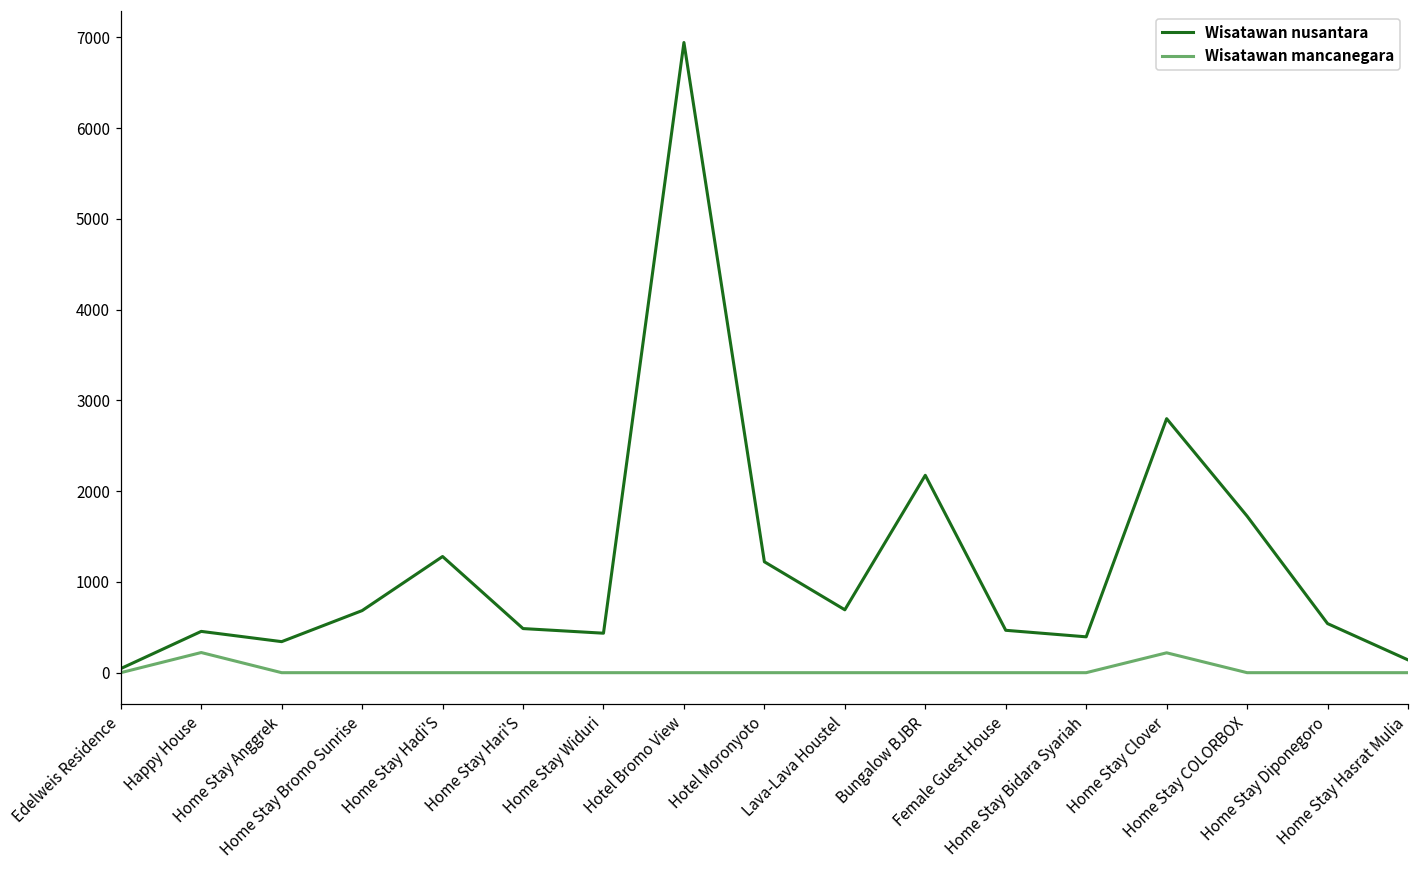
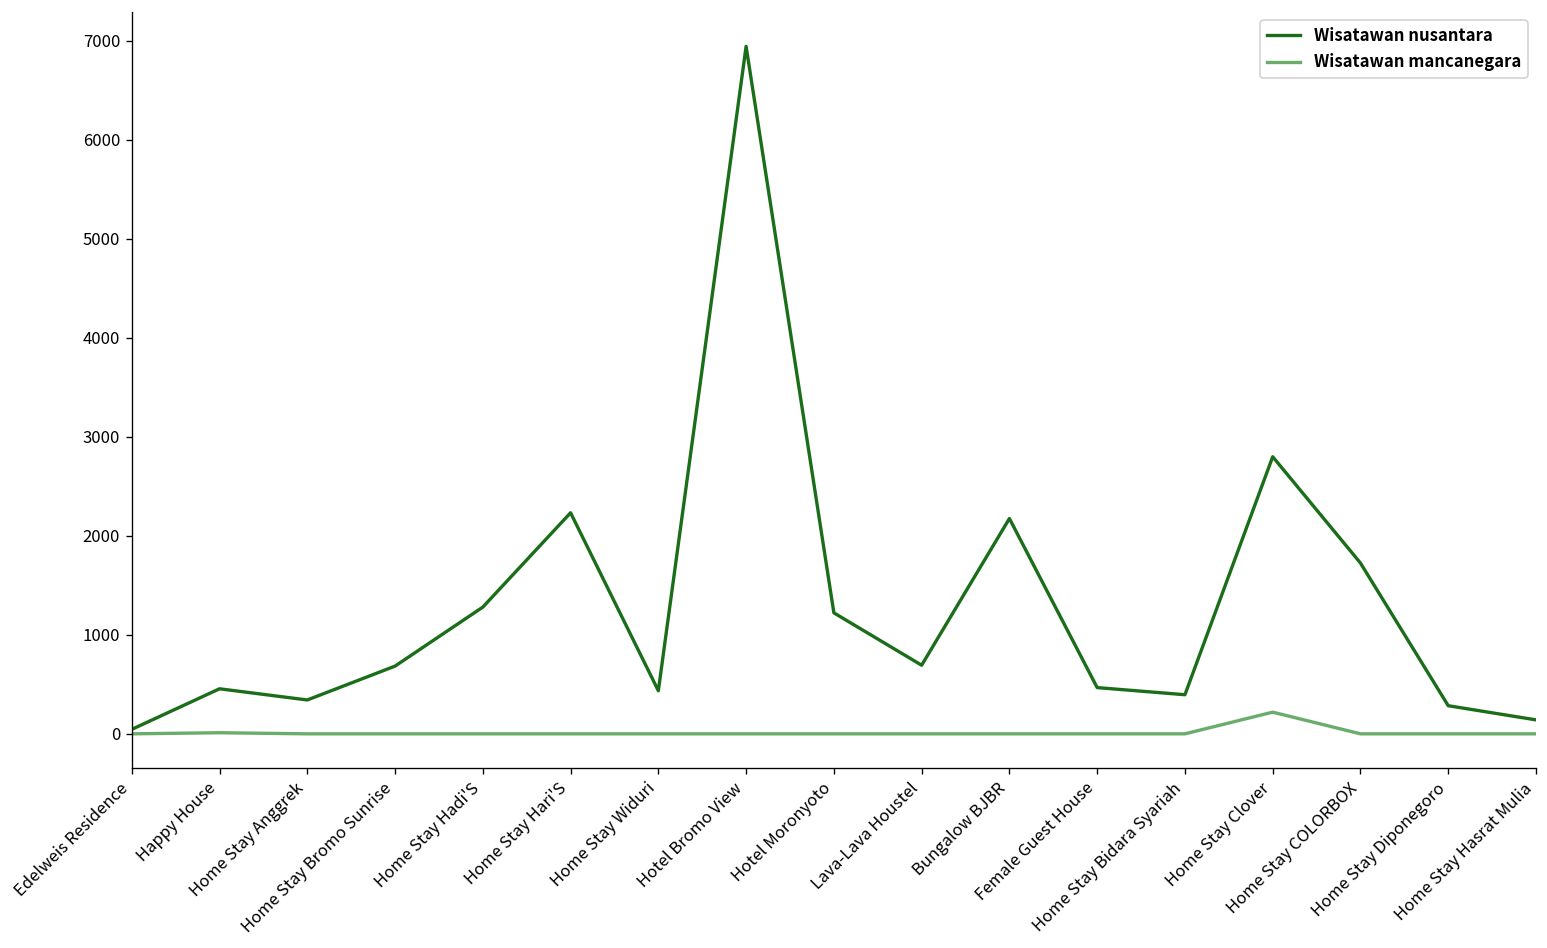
Wisatawan mancanegara, Happy House: 200 -> 0
Wisatawan nusantara, Home Stay Hari'S: 500 -> 2200
Wisatawan nusantara, Home Stay Diponegoro: 500 -> 300
